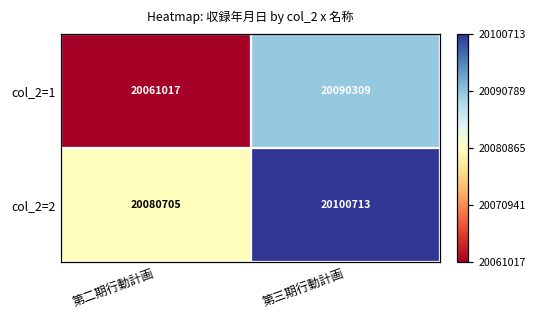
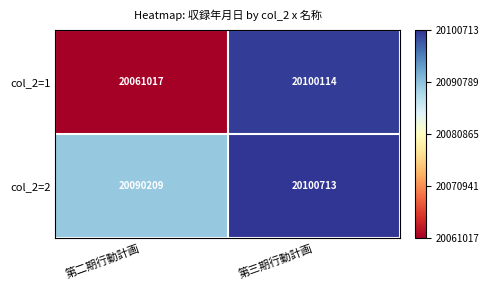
col_2=1, 第三期行動計画: 20090309 -> 20100114
col_2=2, 第二期行動計画: 20080705 -> 20090209
